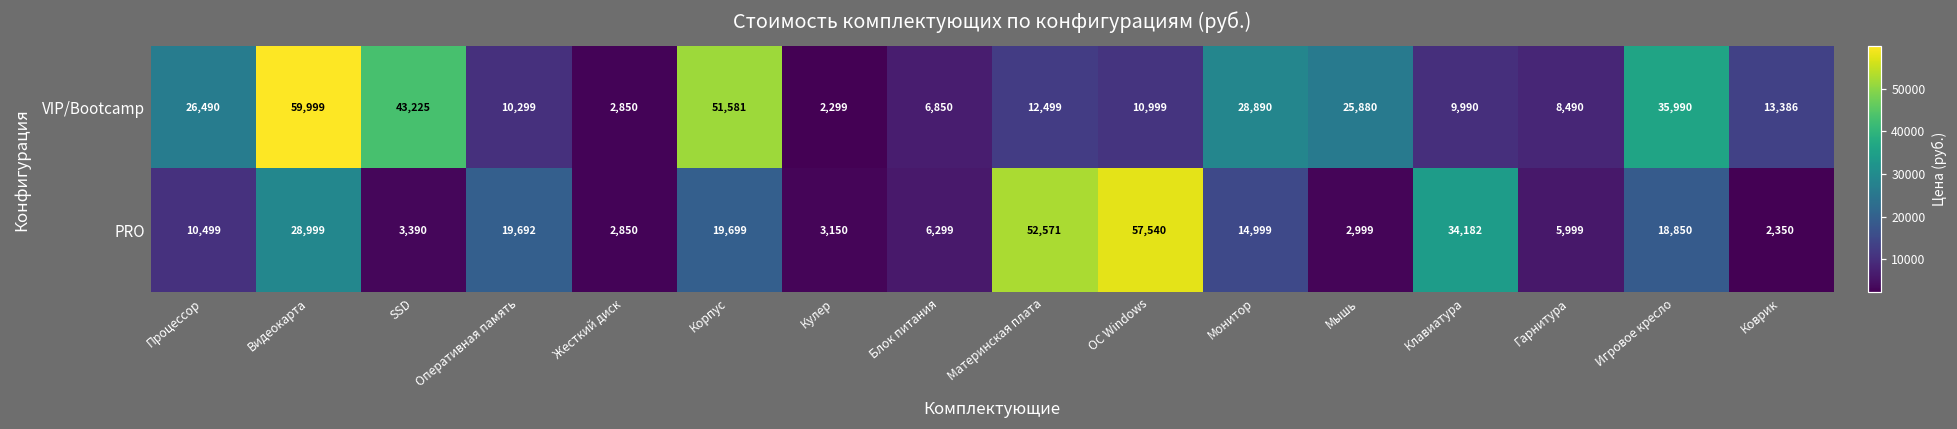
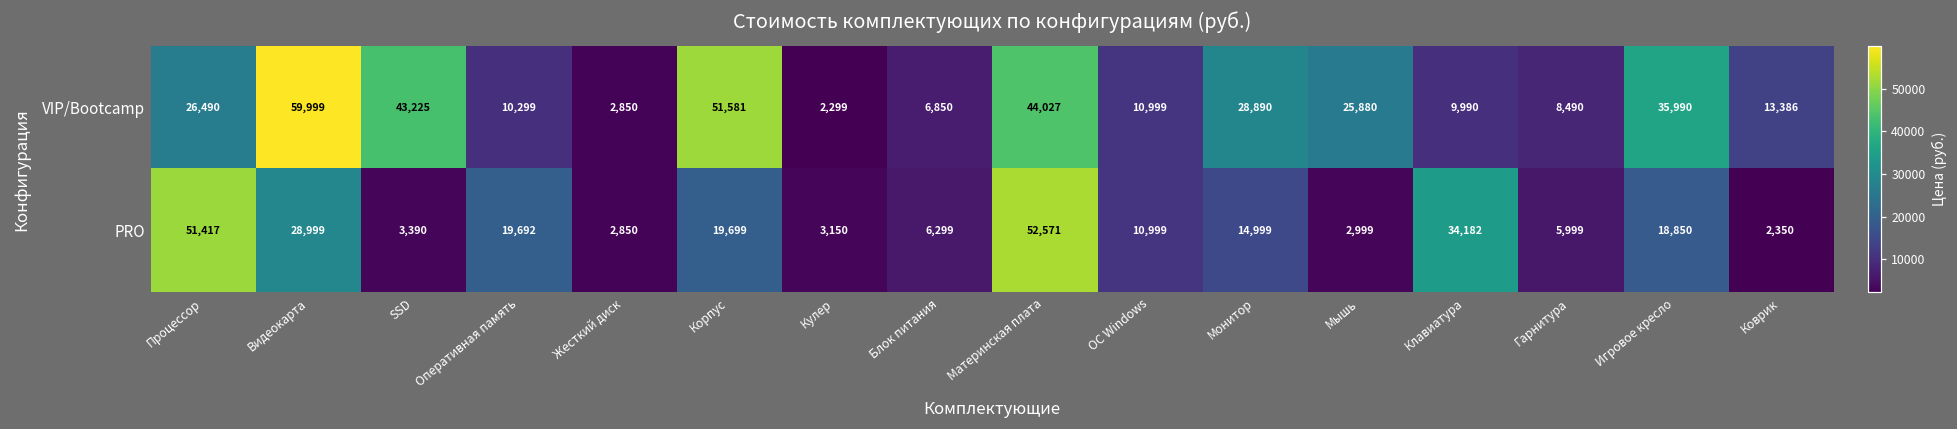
VIP/Bootcamp, Материнская плата: 12,499 -> 44,027
PRO, Процессор: 10,499 -> 51,417
PRO, ОС Windows: 57,540 -> 10,999
